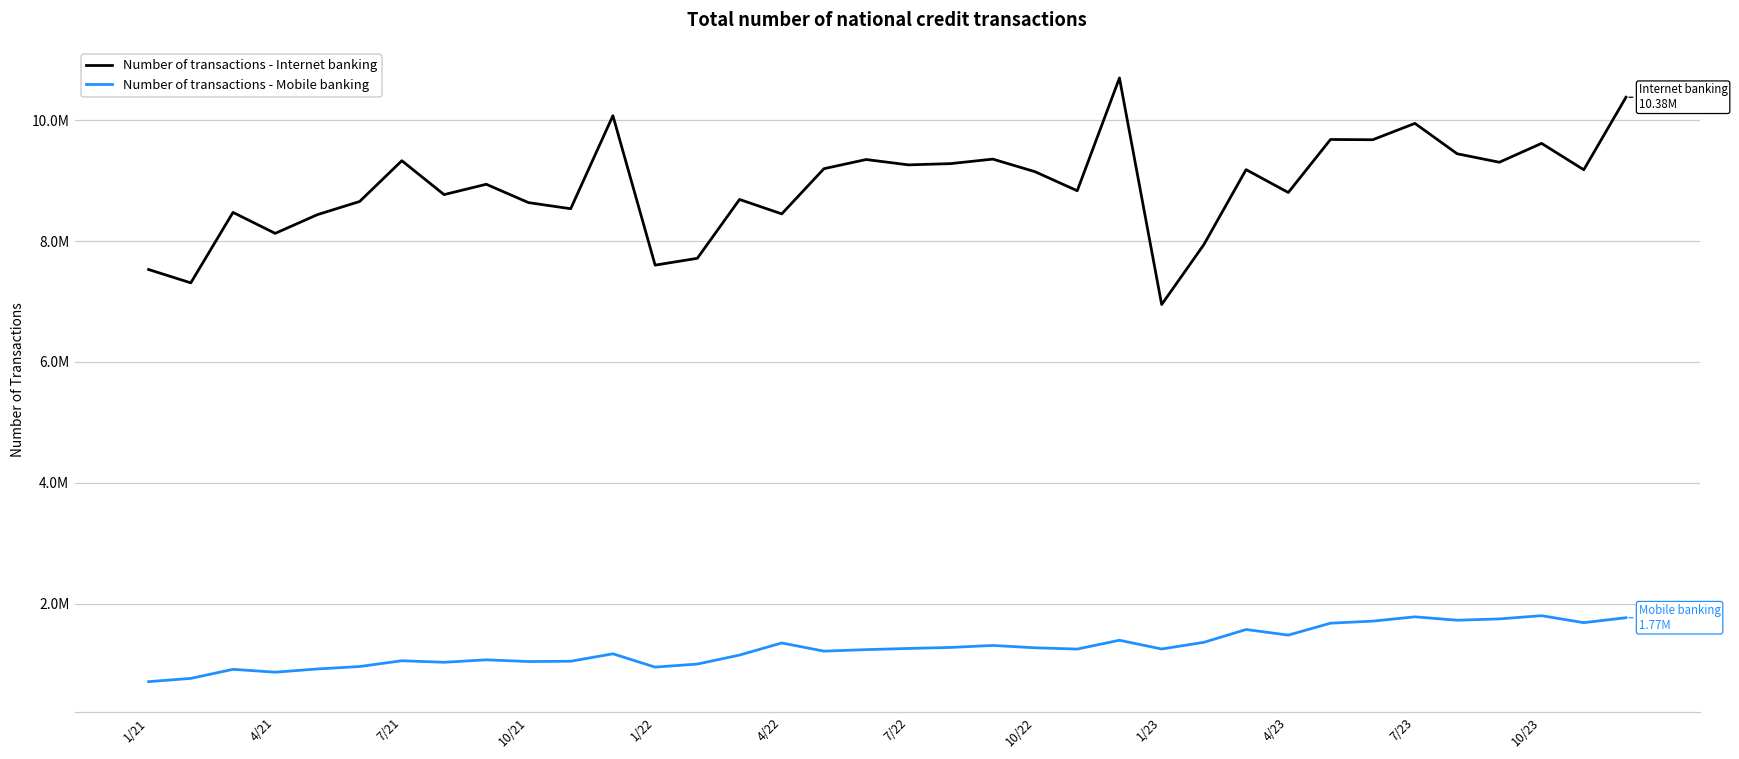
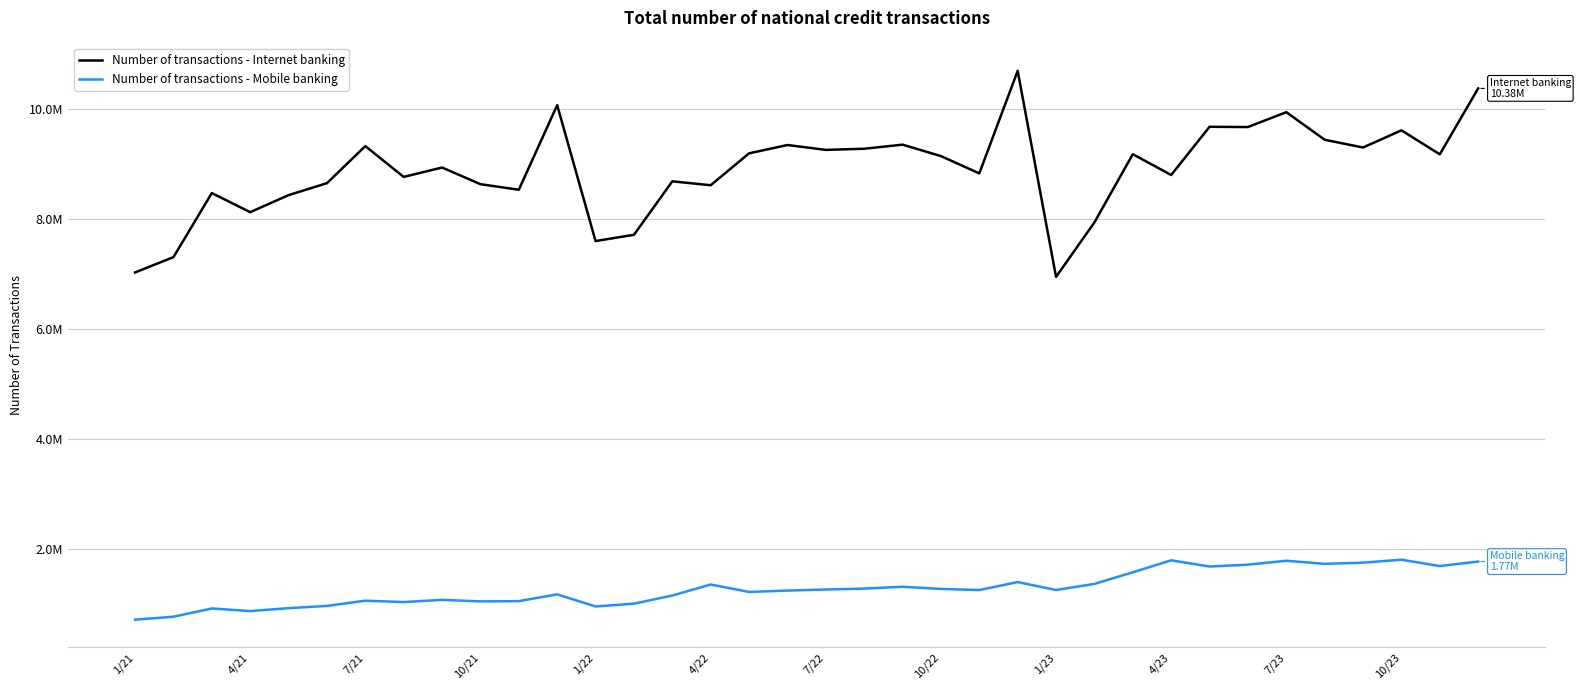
Number of transactions - Internet banking, 1/21: 7500000 -> 7000000
Number of transactions - Internet banking, 4/22: 8400000 -> 8600000
Number of transactions - Mobile banking, 4/23: 1500000 -> 1800000
